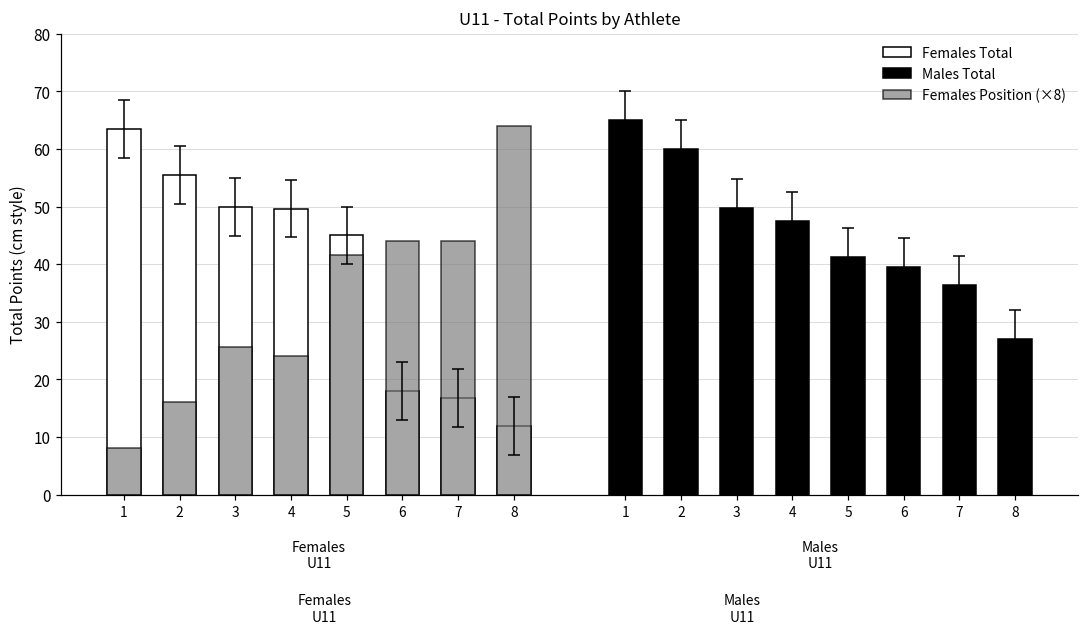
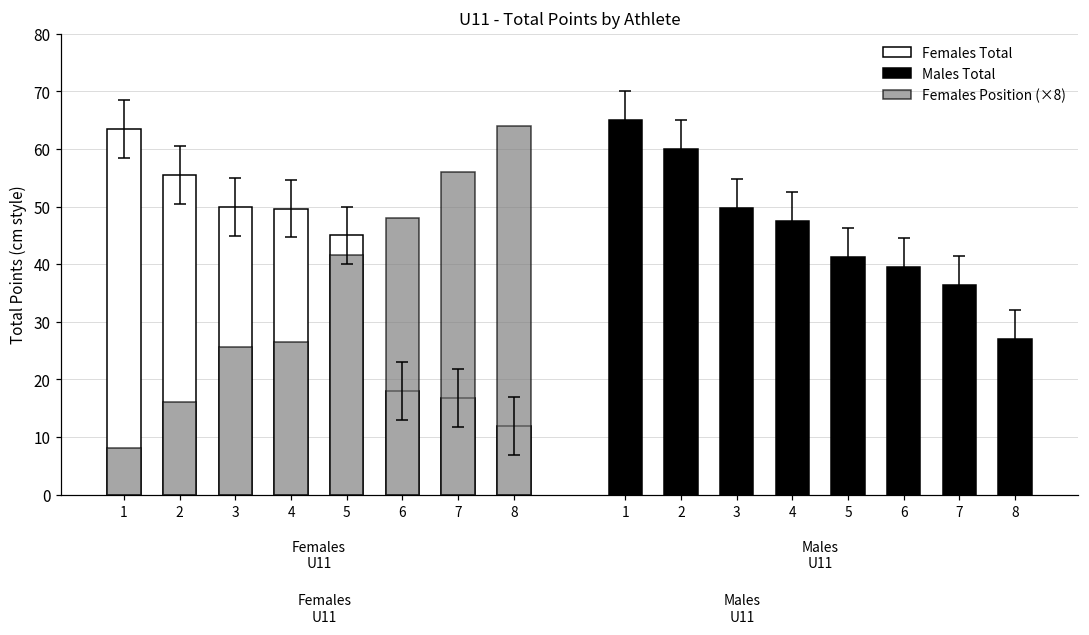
Females Position (×8), 4: 24 -> 26
Females Position (×8), 6: 44 -> 48
Females Position (×8), 7: 44 -> 56
